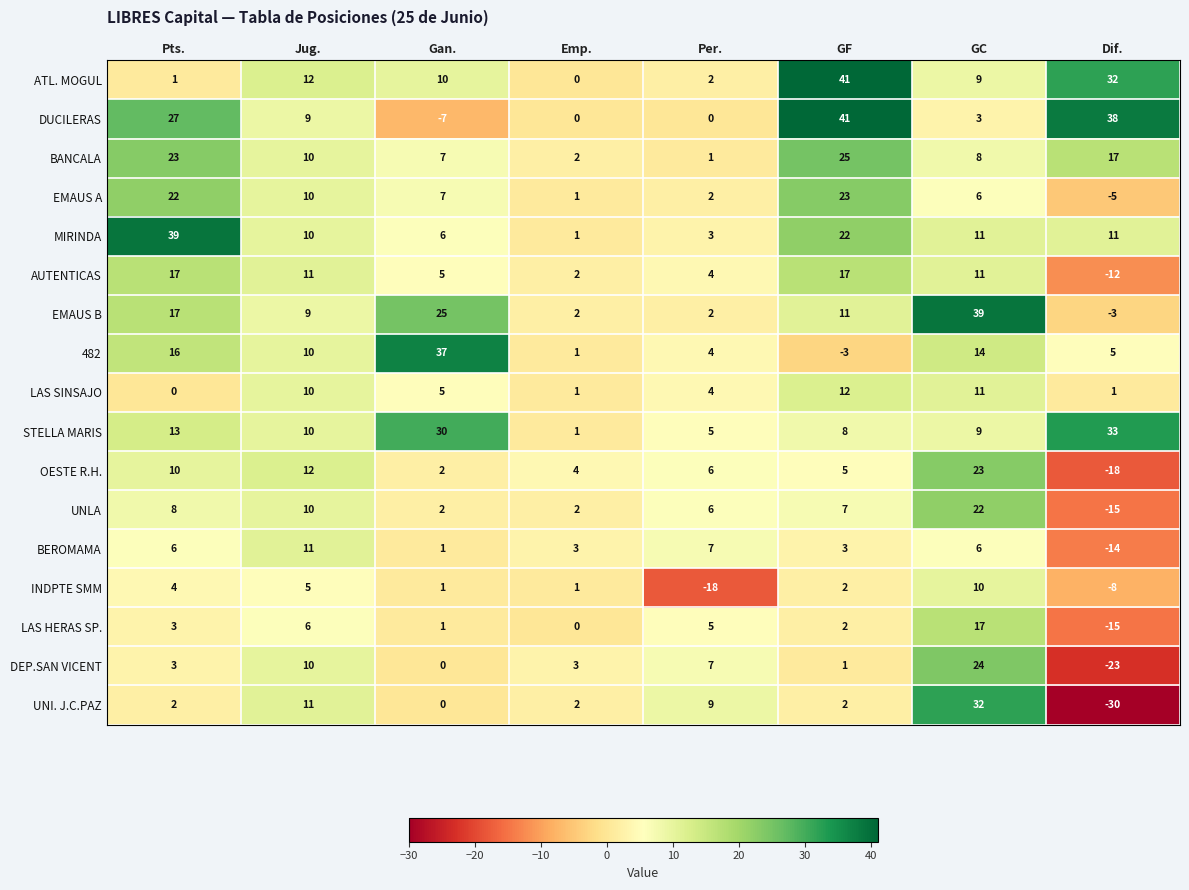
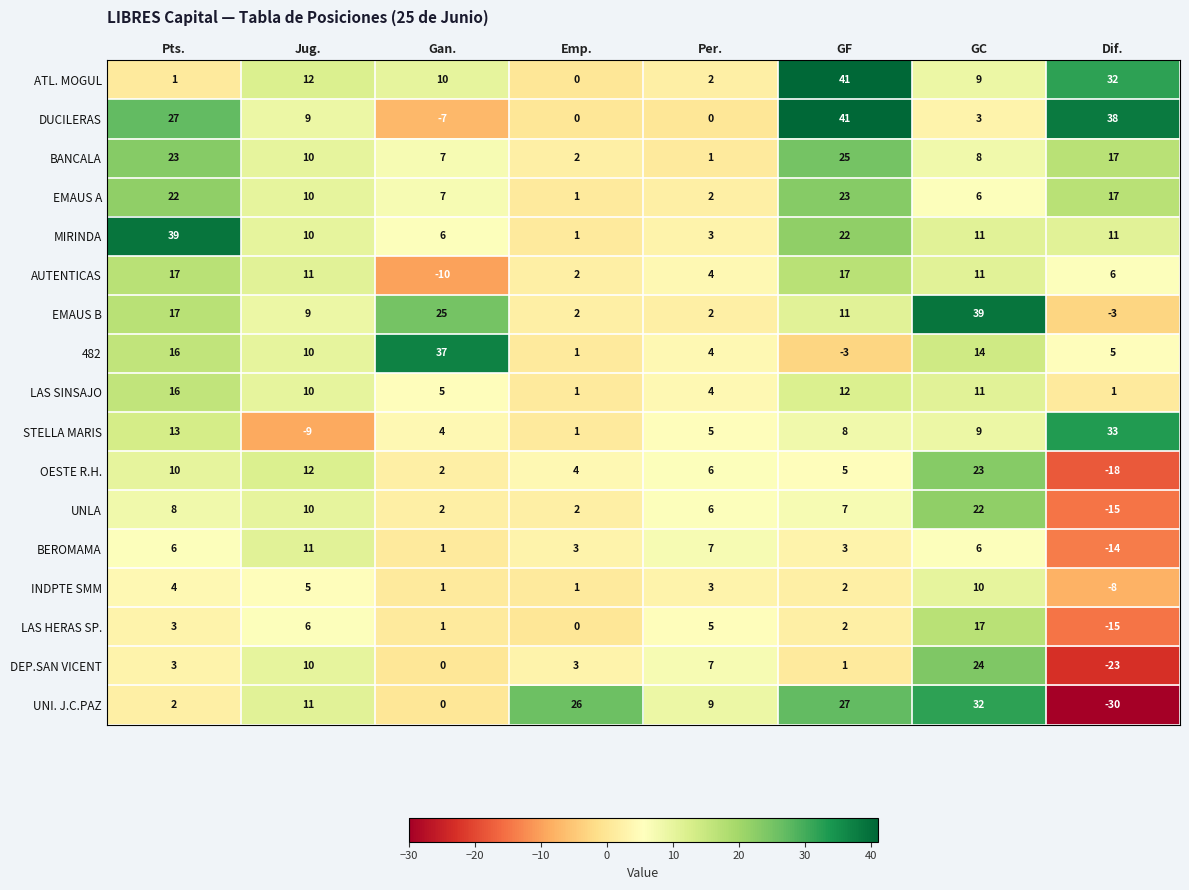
EMAUS A, Dif.: -5 -> 17
AUTENTICAS, Gan.: 5 -> -10
AUTENTICAS, Dif.: -12 -> 6
LAS SINSAJO, Pts.: 0 -> 16
STELLA MARIS, Jug.: 10 -> -9
STELLA MARIS, Gan.: 30 -> 4
INDPTE SMM, Per.: -18 -> 3
UNI. J.C.PAZ, Emp.: 2 -> 26
UNI. J.C.PAZ, GF: 2 -> 27
